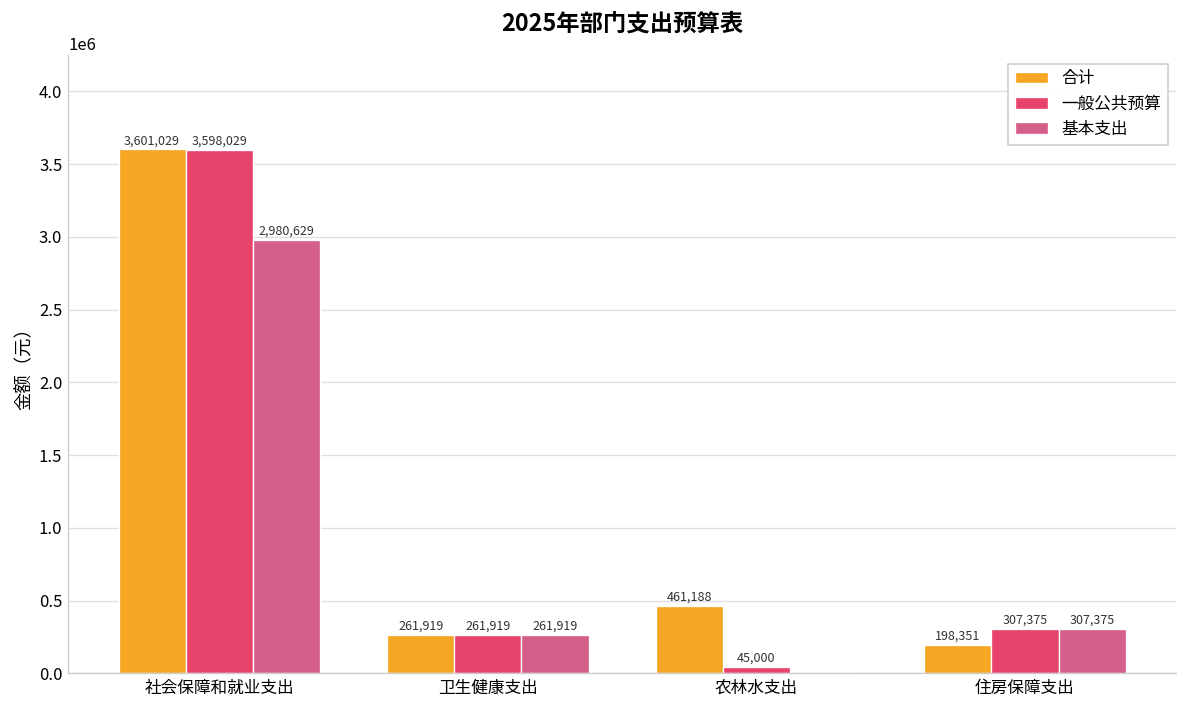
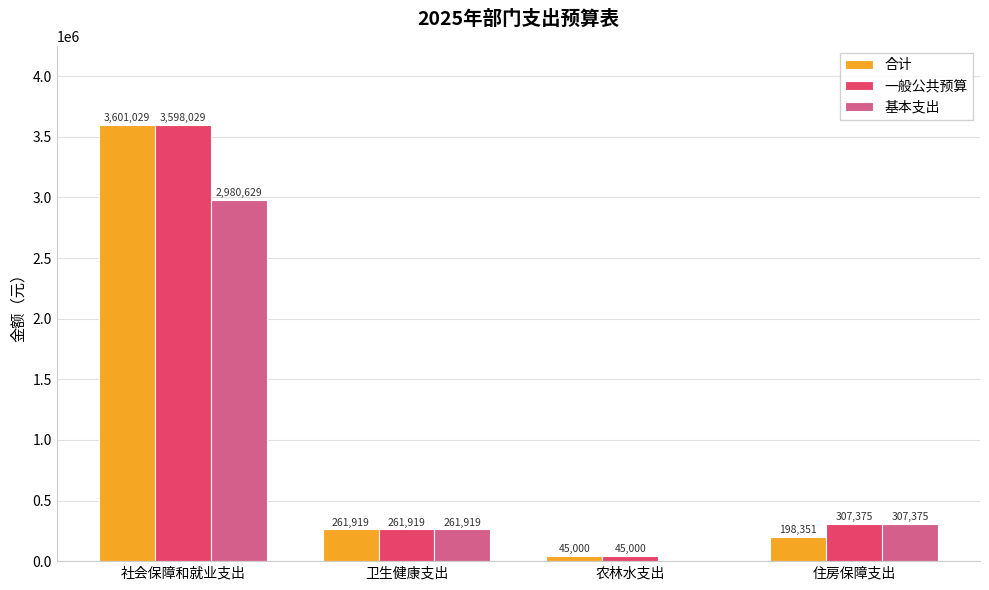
合计, 农林水支出: 461,188 -> 45,000
